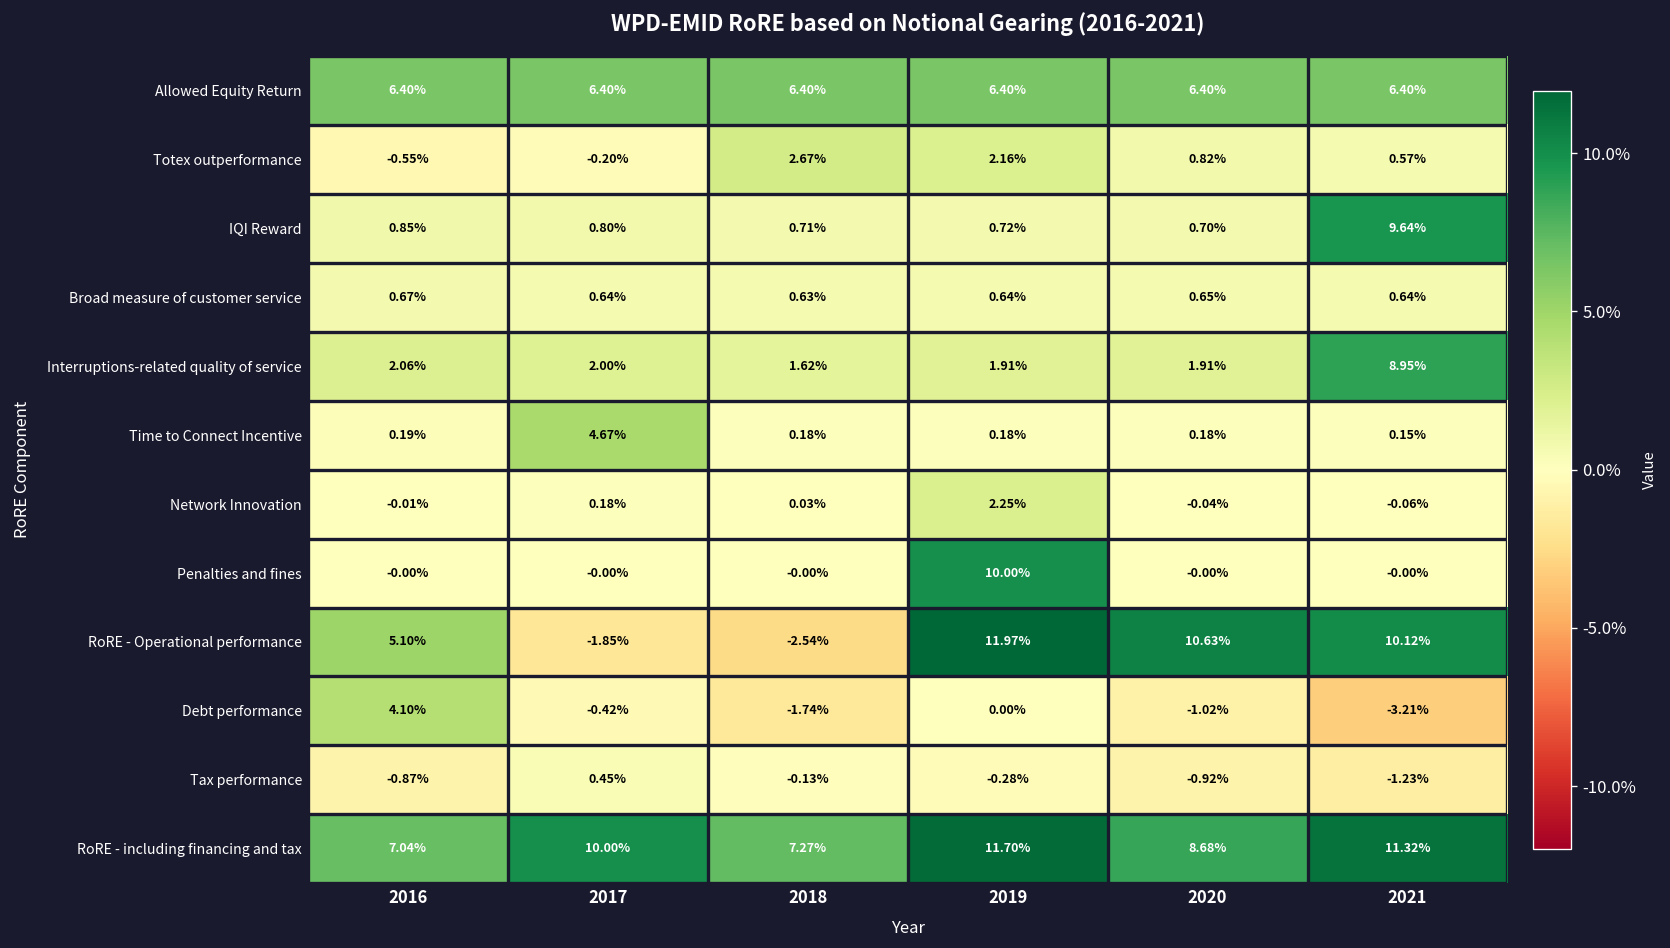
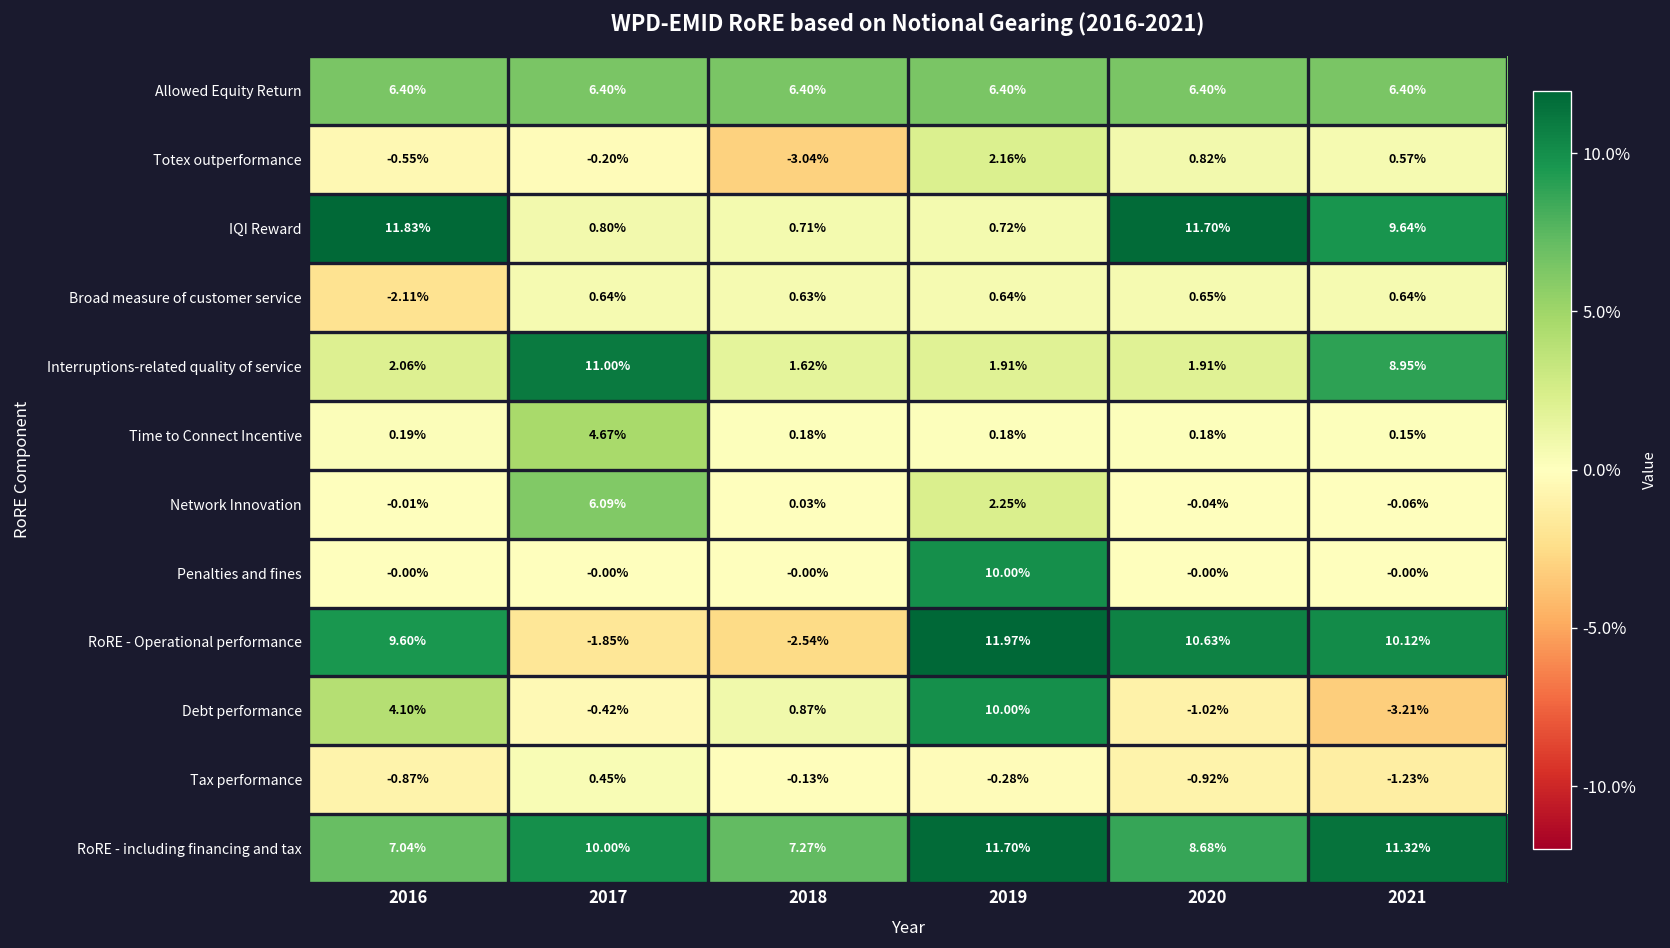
Totex outperformance, 2018: 2.67% -> -3.04%
IQI Reward, 2016: 0.85% -> 11.83%
IQI Reward, 2020: 0.70% -> 11.70%
Broad measure of customer service, 2016: 0.67% -> -2.11%
Interruptions-related quality of service, 2017: 2.00% -> 11.00%
Network Innovation, 2017: 0.18% -> 6.09%
RoRE - Operational performance, 2016: 5.10% -> 9.60%
Debt performance, 2018: -1.74% -> 0.87%
Debt performance, 2019: 0.00% -> 10.00%
